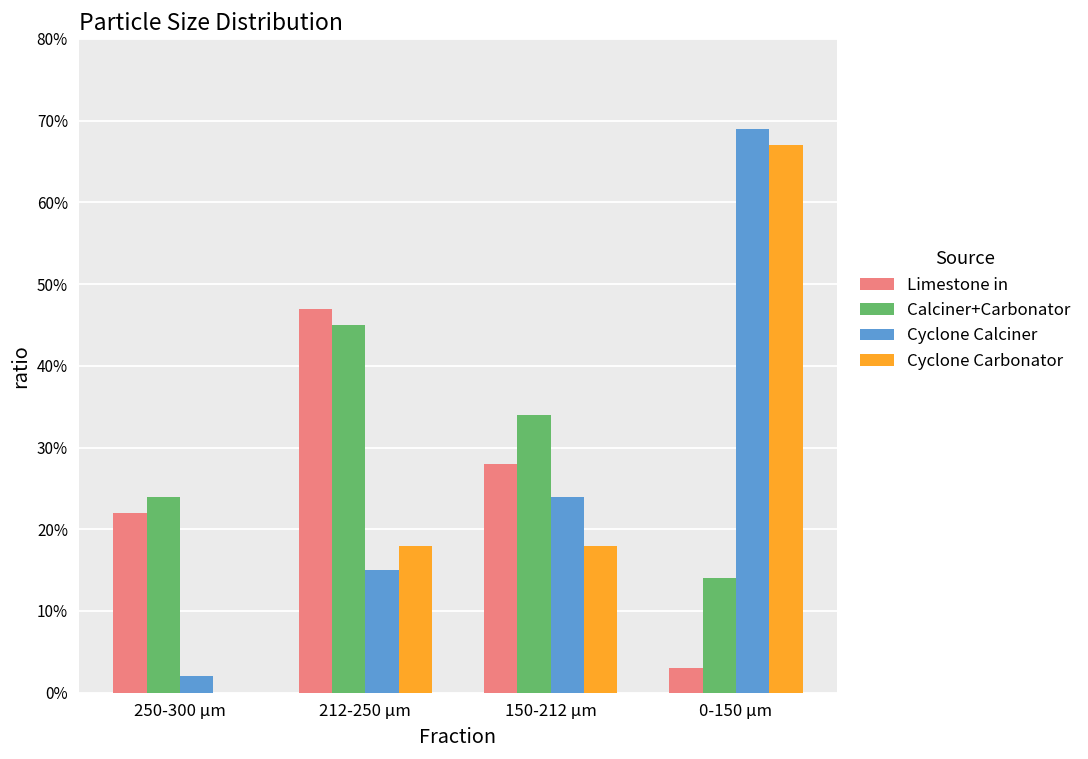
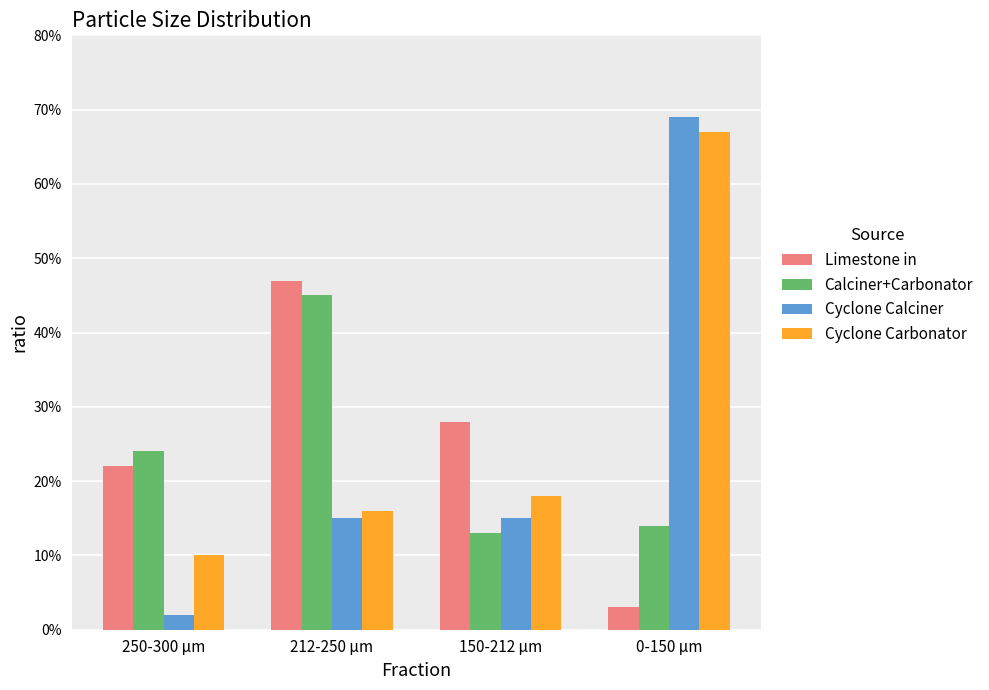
Cyclone Carbonator, 250-300 µm: 0% -> 10%
Cyclone Carbonator, 212-250 µm: 18% -> 16%
Calciner+Carbonator, 150-212 µm: 34% -> 13%
Cyclone Calciner, 150-212 µm: 24% -> 15%
